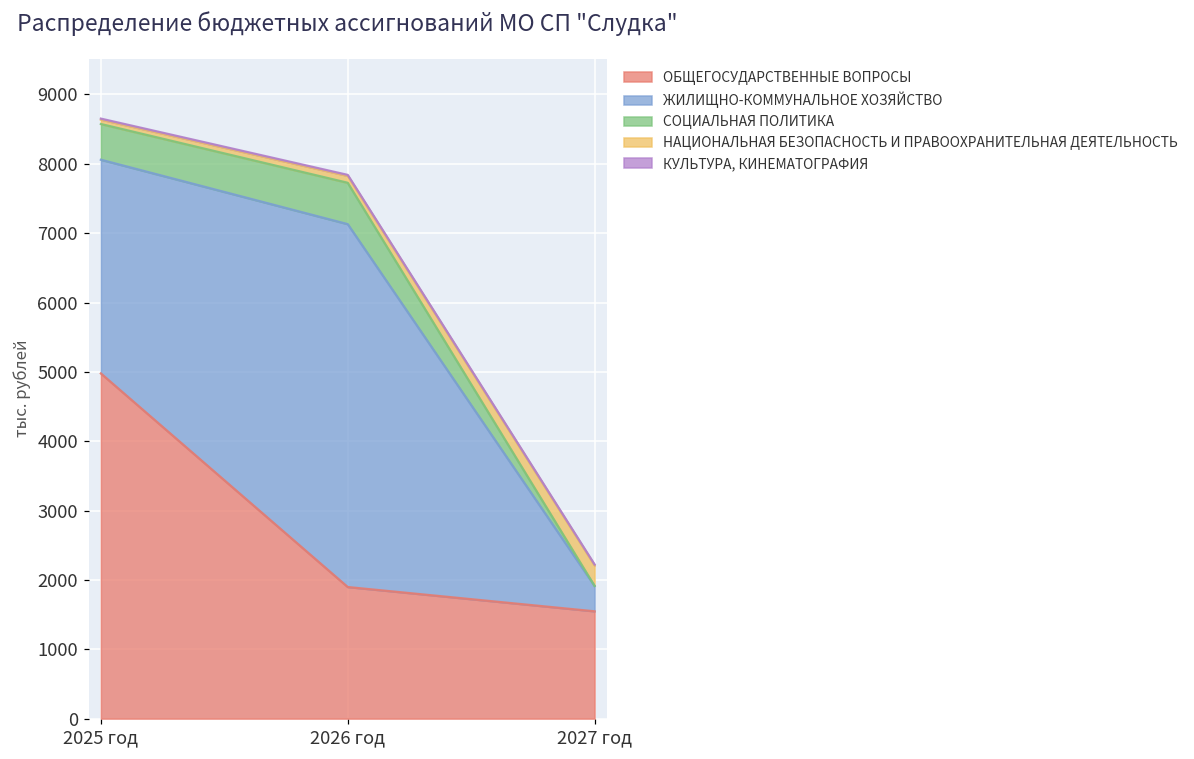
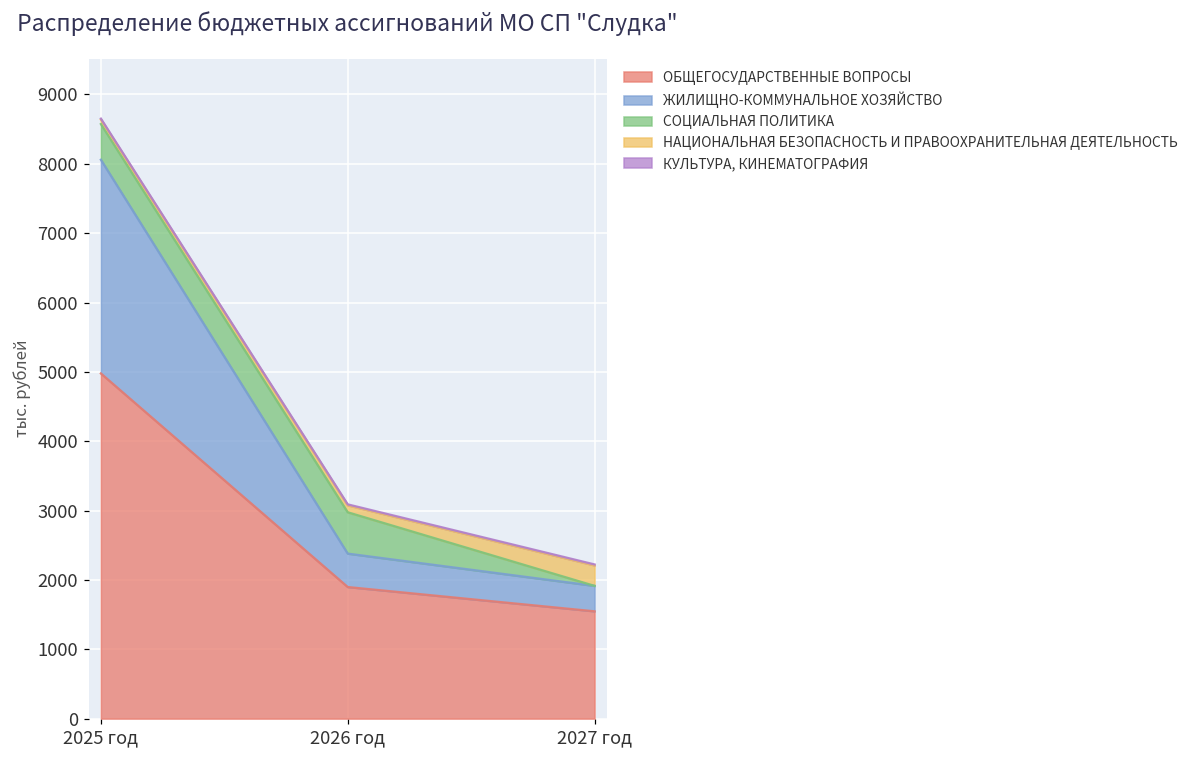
ЖИЛИЩНО-КОММУНАЛЬНОЕ ХОЗЯЙСТВО, 2026 год: 5200 -> 500
